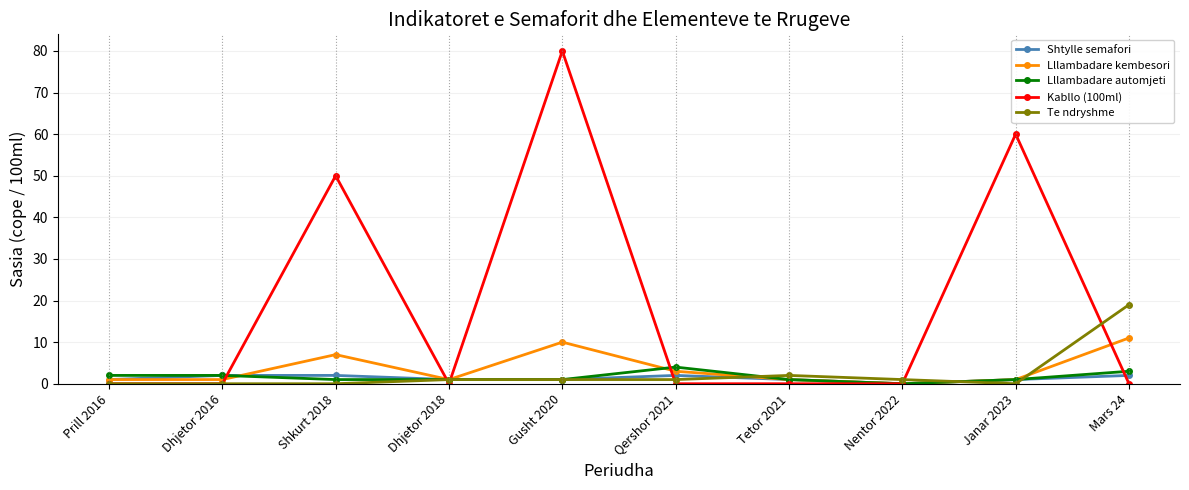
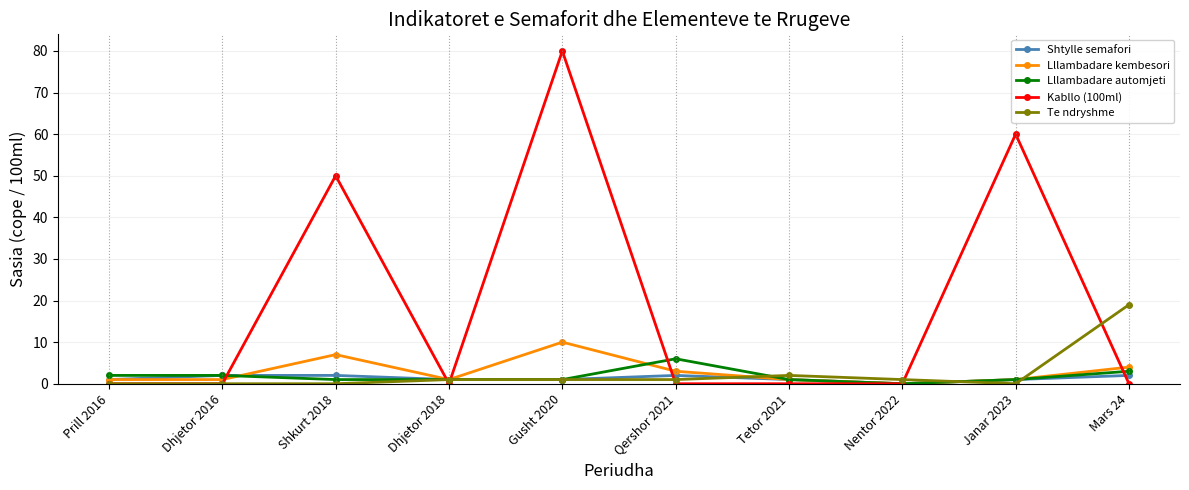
Lllambadare automjeti, Qershor 2021: 4 -> 6
Lllambadare kembesori, Mars 24: 11 -> 4
